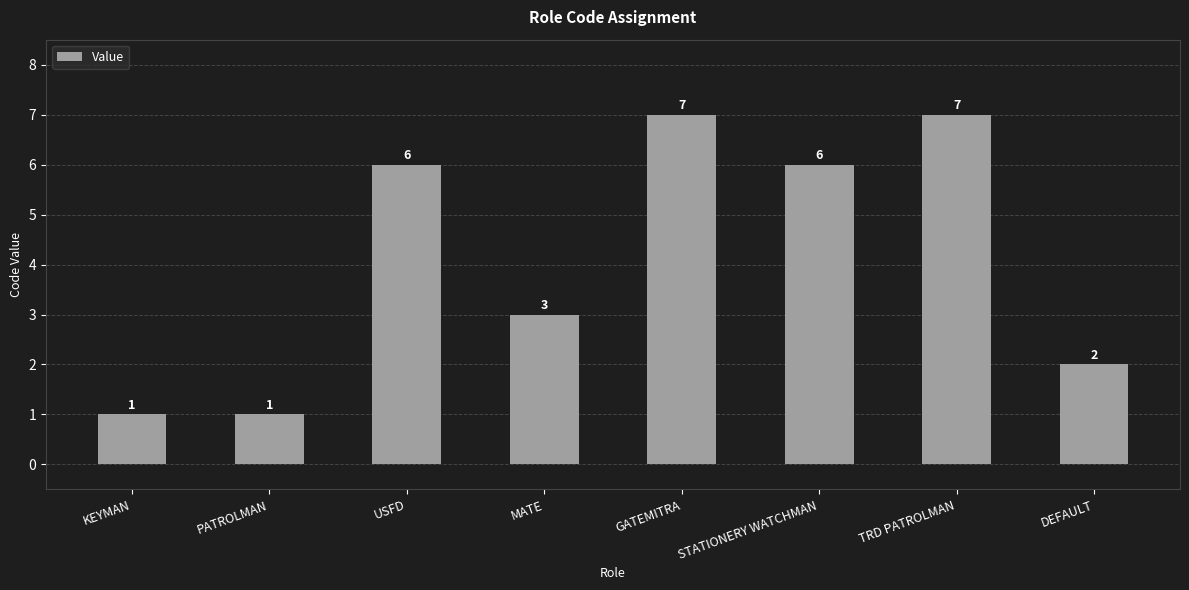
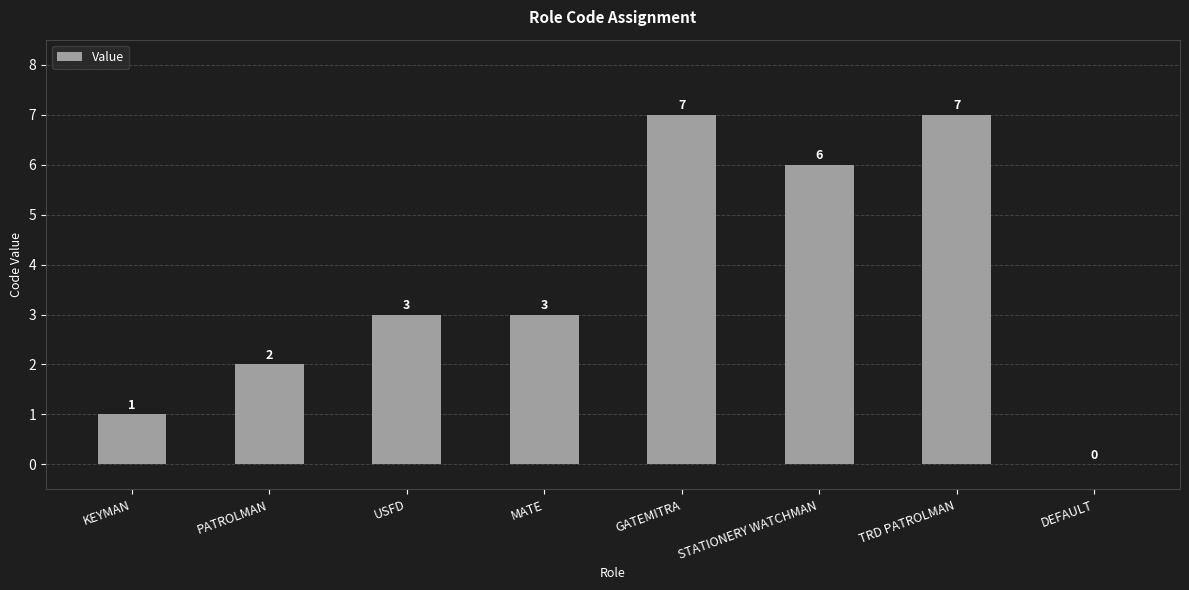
PATROLMAN: 1 -> 2
USFD: 6 -> 3
DEFAULT: 2 -> 0
